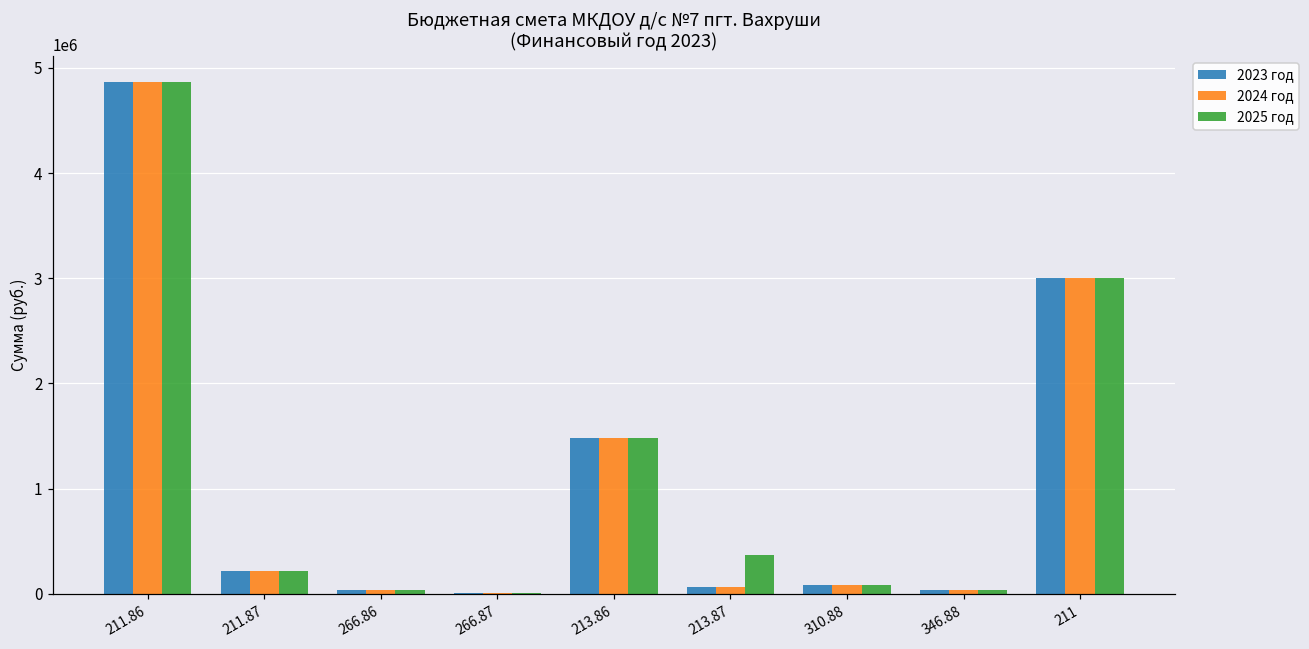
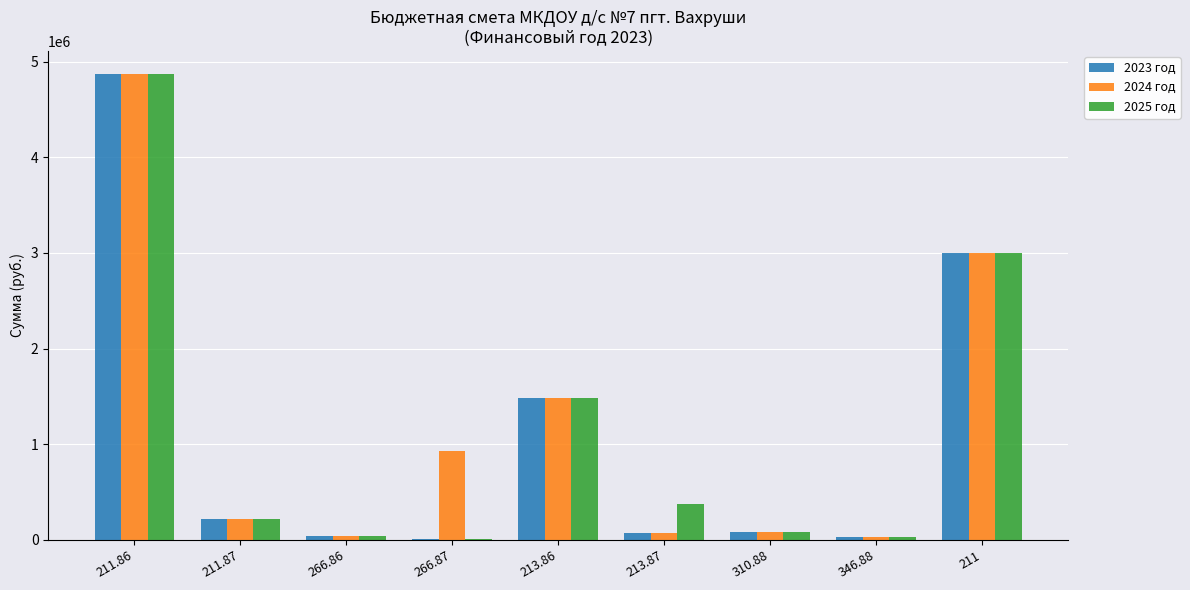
2024 год, 266.87: 0 -> 900000
